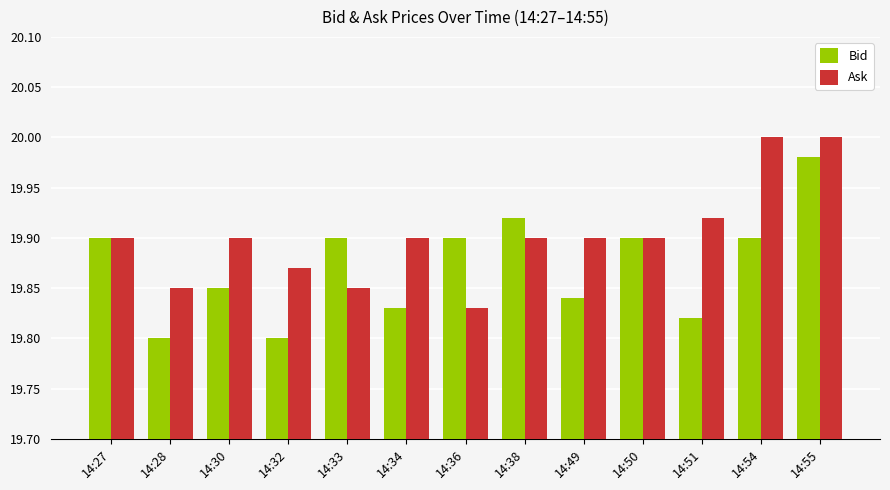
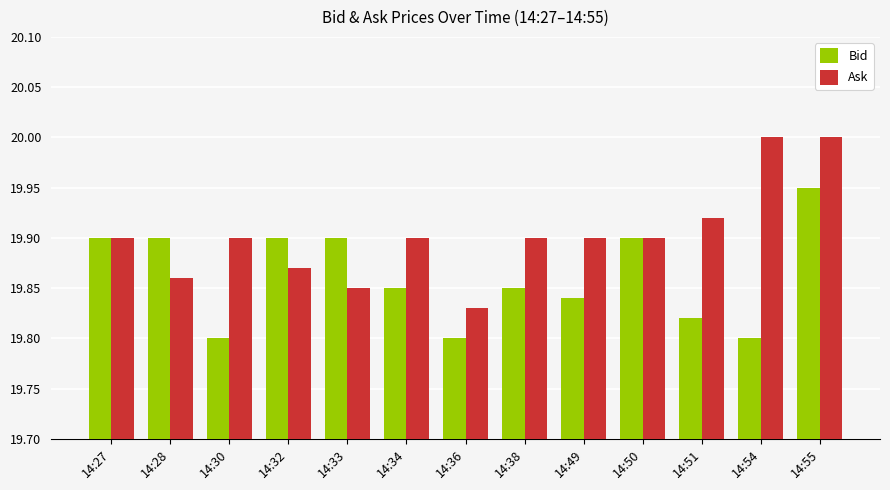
Bid, 14:28: 19.8 -> 19.9
Ask, 14:28: 19.85 -> 19.86
Bid, 14:30: 19.85 -> 19.80
Bid, 14:32: 19.8 -> 19.9
Bid, 14:34: 19.83 -> 19.85
Bid, 14:36: 19.9 -> 19.8
Bid, 14:38: 19.92 -> 19.85
Bid, 14:54: 19.9 -> 19.8
Bid, 14:55: 19.98 -> 19.95
